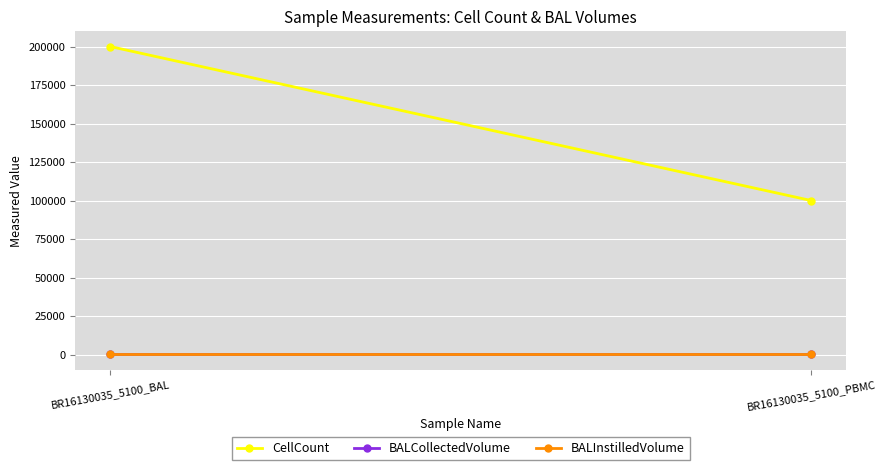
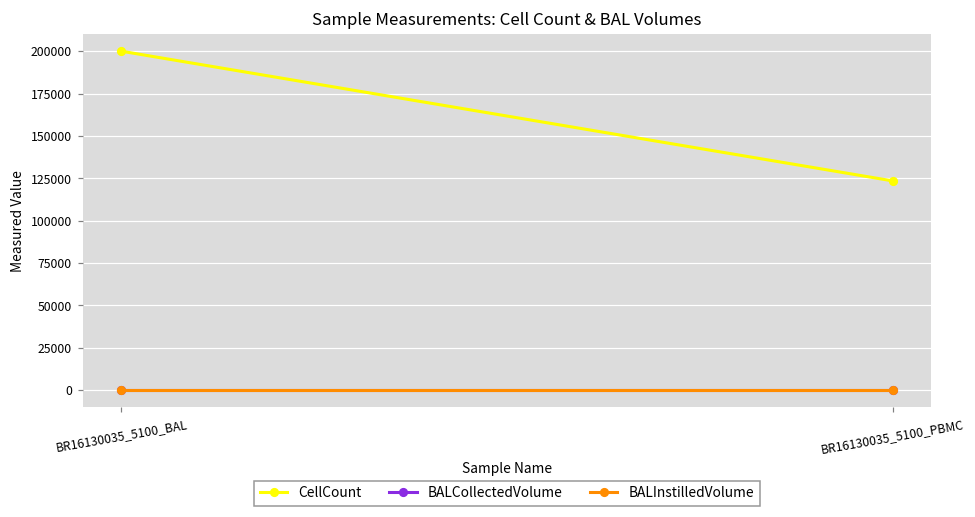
CellCount, BR16130035_5100_PBMC: 100000 -> 123000
